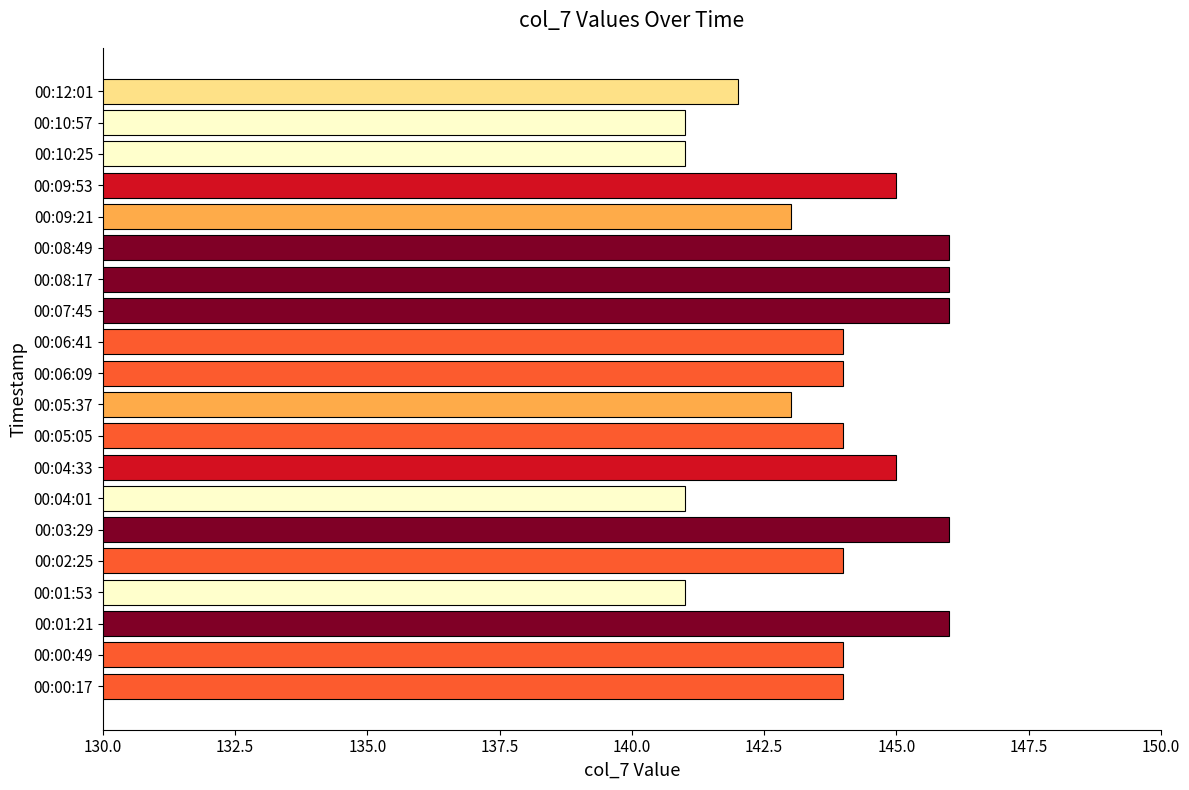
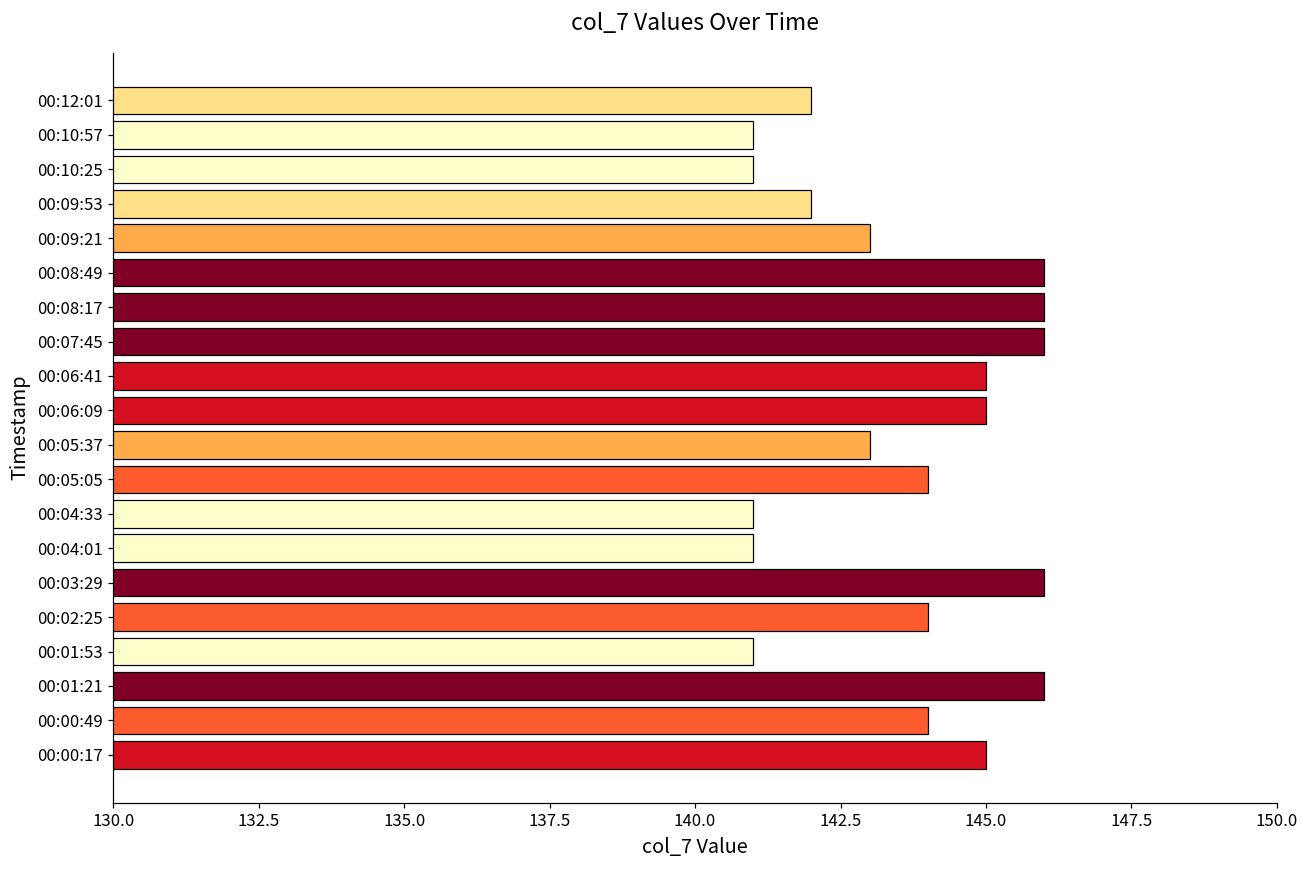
00:09:53: 145 -> 142
00:06:41: 144 -> 145
00:06:09: 144 -> 145
00:04:33: 145 -> 141
00:00:17: 144 -> 145
